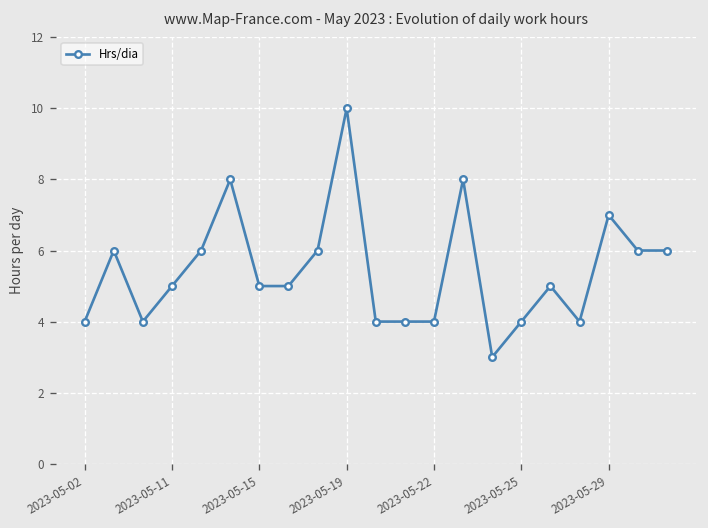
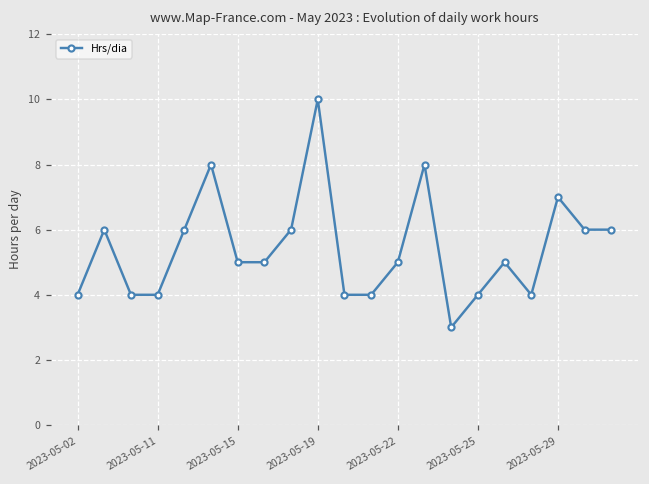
2023-05-11: 5 -> 4
2023-05-22: 4 -> 5
